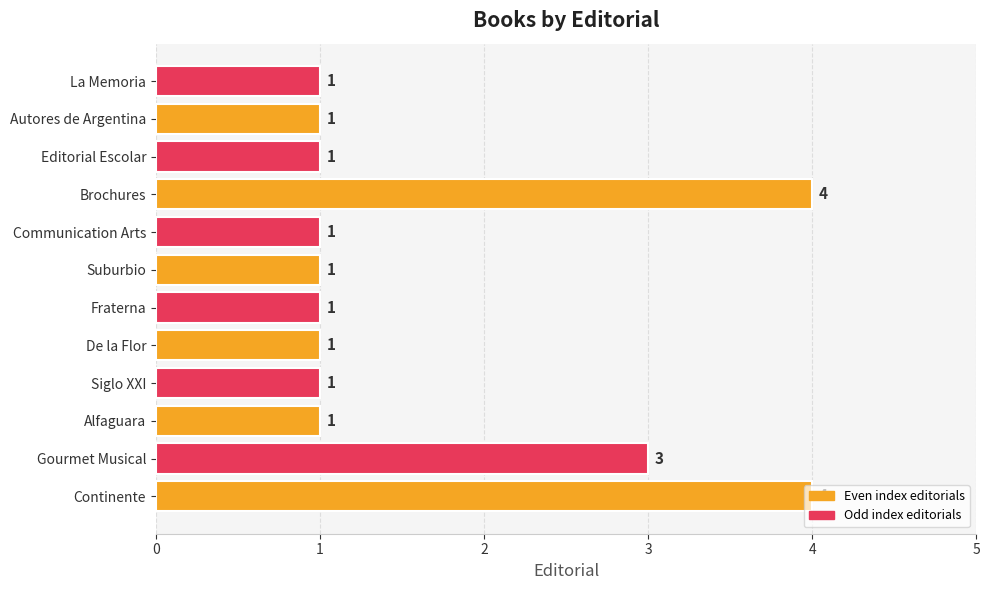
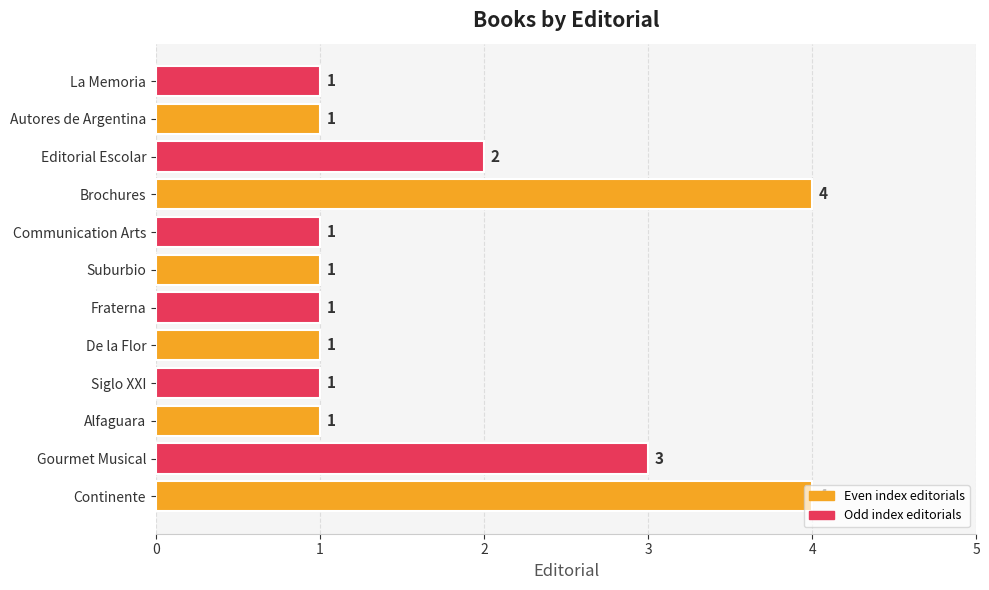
Editorial Escolar: 1 -> 2
